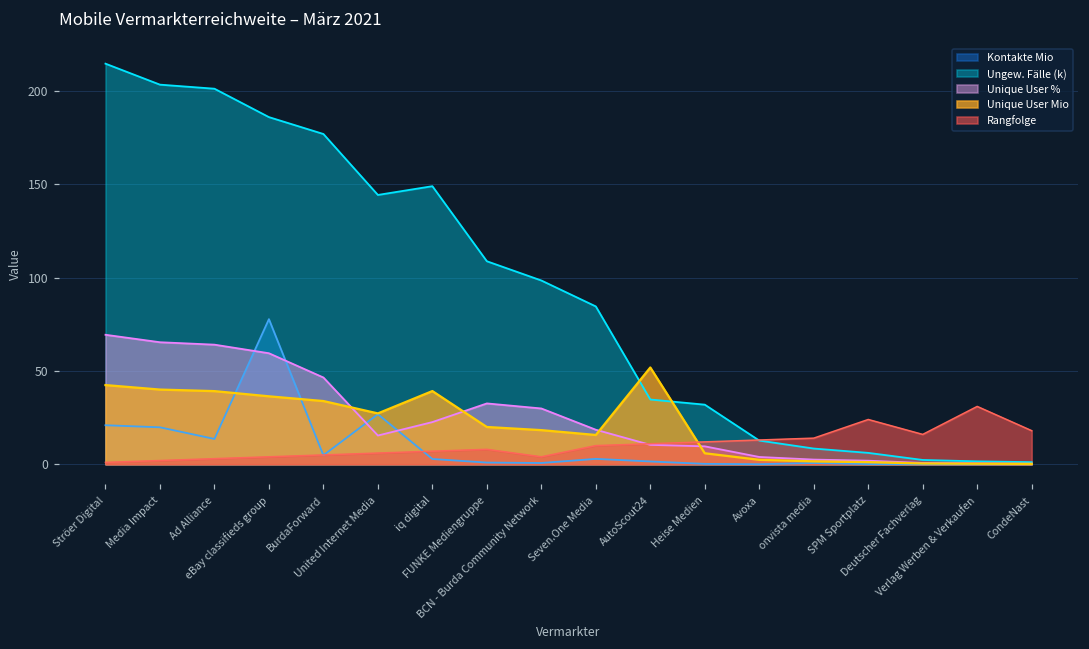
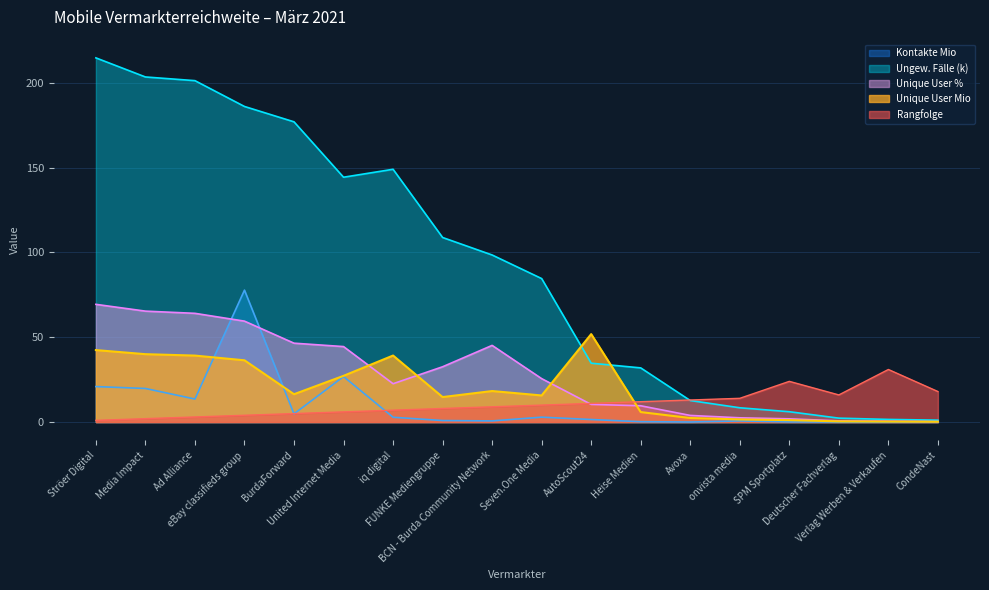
Unique User Mio, BurdaForward: 34 -> 16
Unique User %, United Internet Media: 15 -> 45
Unique User Mio, FUNKE Mediengruppe: 20 -> 15
Unique User %, BCN - Burda Community Network: 30 -> 45
Rangfolge, BCN - Burda Community Network: 4 -> 9
Unique User %, Seven.One Media: 19 -> 26
